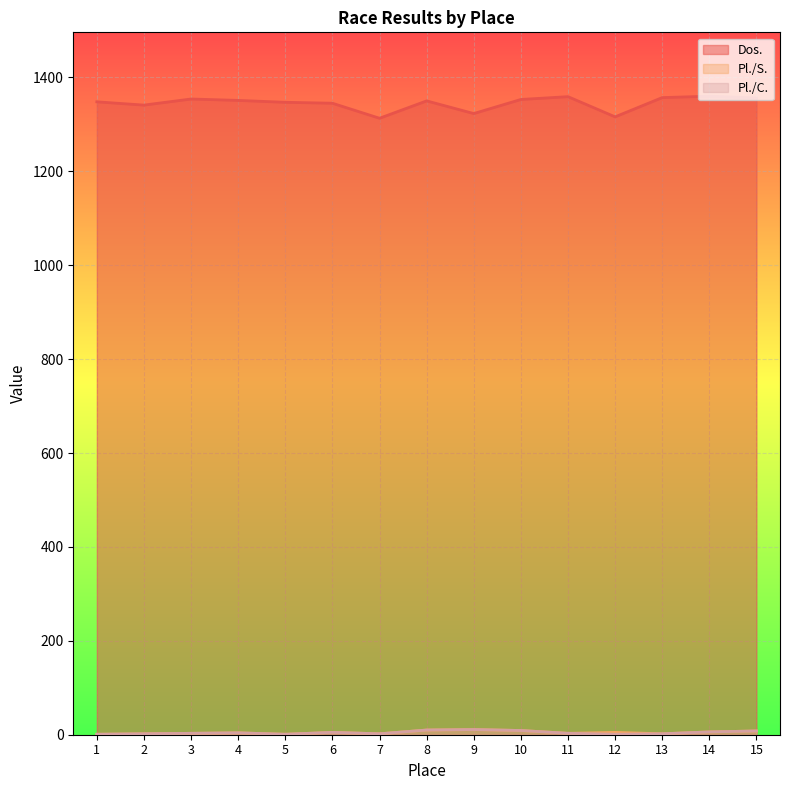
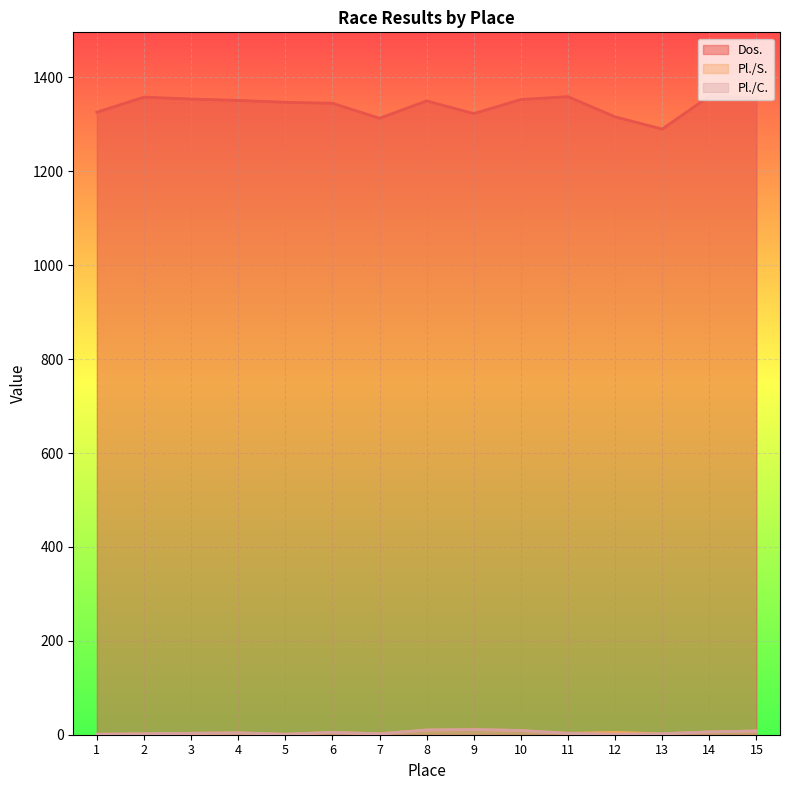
Dos., 1: 1350 -> 1330
Dos., 2: 1340 -> 1360
Dos., 13: 1360 -> 1290
